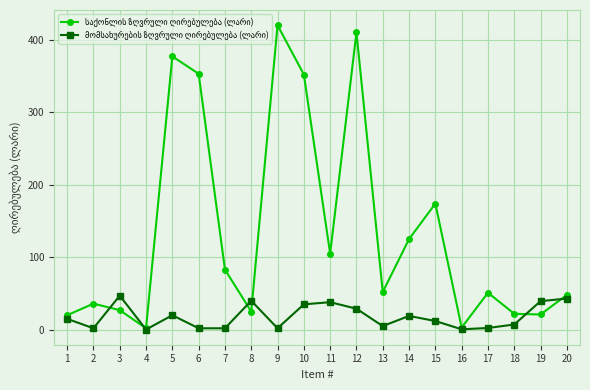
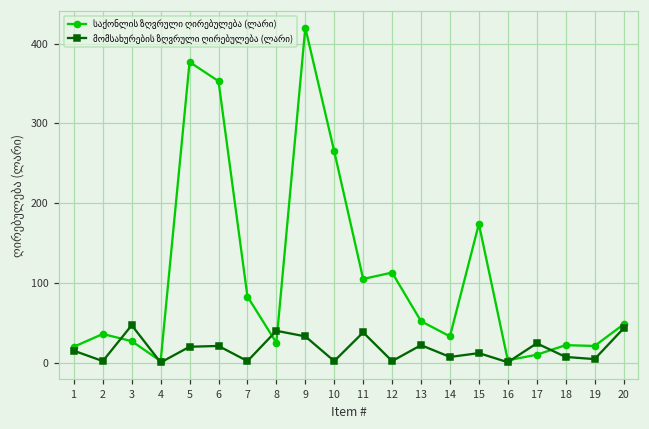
მომსახურების ზღვრული ღირებულება (ლარი), 6: 0 -> 20
მომსახურების ზღვრული ღირებულება (ლარი), 9: 0 -> 30
საქონლის ზღვრული ღირებულება (ლარი), 10: 350 -> 270
მომსახურების ზღვრული ღირებულება (ლარი), 10: 40 -> 0
საქონლის ზღვრული ღირებულება (ლარი), 12: 410 -> 110
მომსახურების ზღვრული ღირებულება (ლარი), 12: 30 -> 0
მომსახურების ზღვრული ღირებულება (ლარი), 13: 10 -> 20
საქონლის ზღვრული ღირებულება (ლარი), 14: 130 -> 30
მომსახურების ზღვრული ღირებულება (ლარი), 14: 20 -> 10
საქონლის ზღვრული ღირებულება (ლარი), 17: 50 -> 10
მომსახურების ზღვრული ღირებულება (ლარი), 17: 0 -> 20
მომსახურების ზღვრული ღირებულება (ლარი), 19: 40 -> 0
